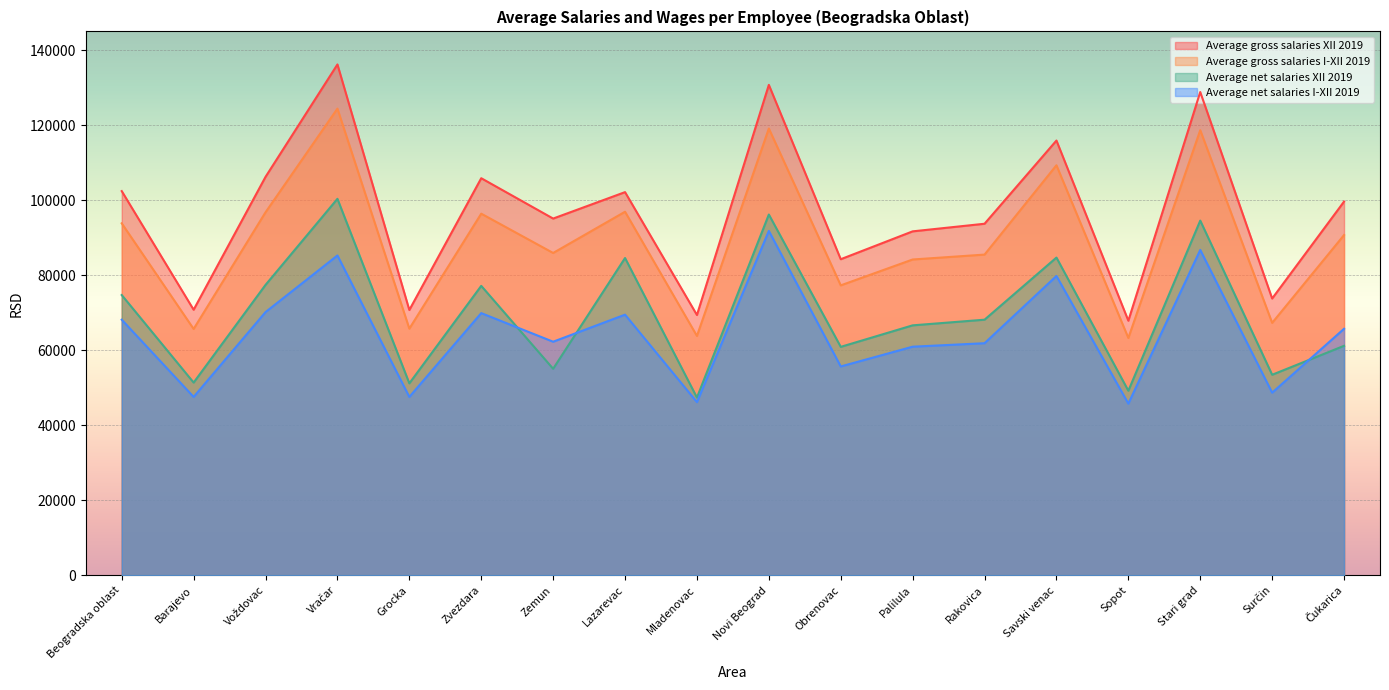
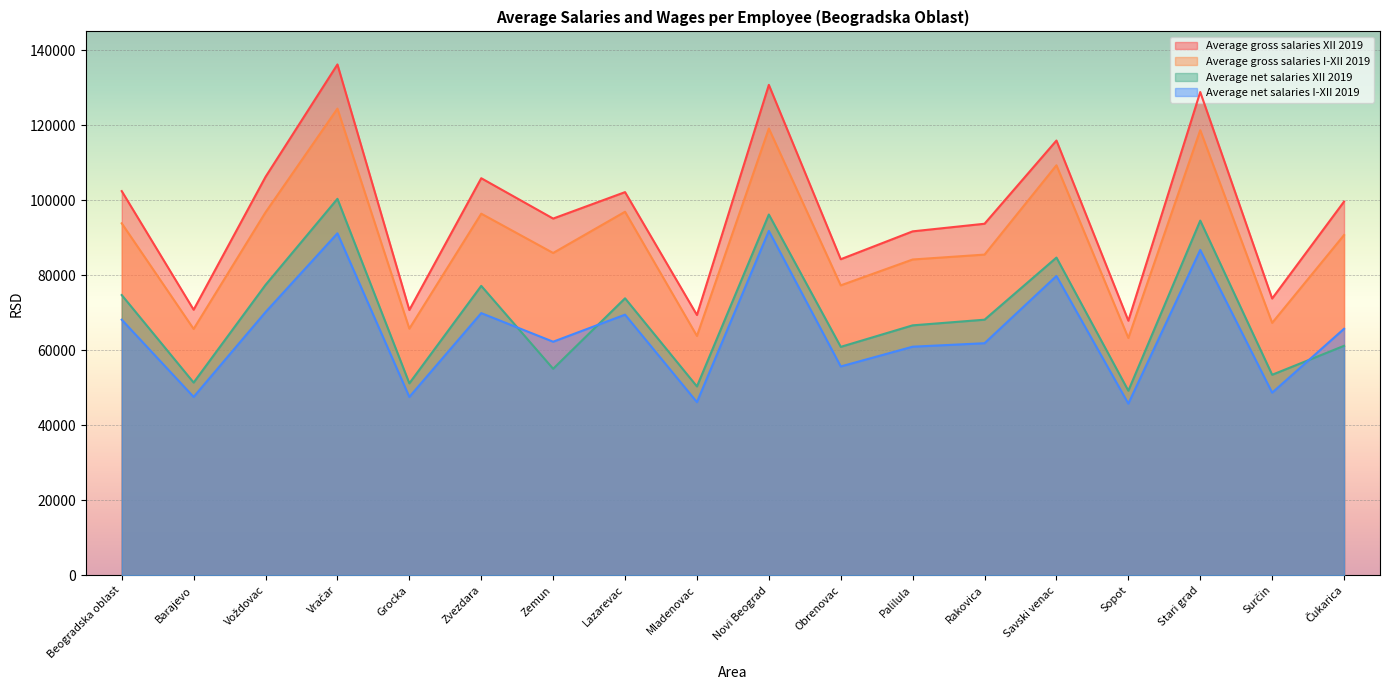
Average net salaries I-XII 2019, Vračar: 85000 -> 91000
Average net salaries XII 2019, Lazarevac: 85000 -> 74000
Average net salaries XII 2019, Mladenovac: 47000 -> 50000
